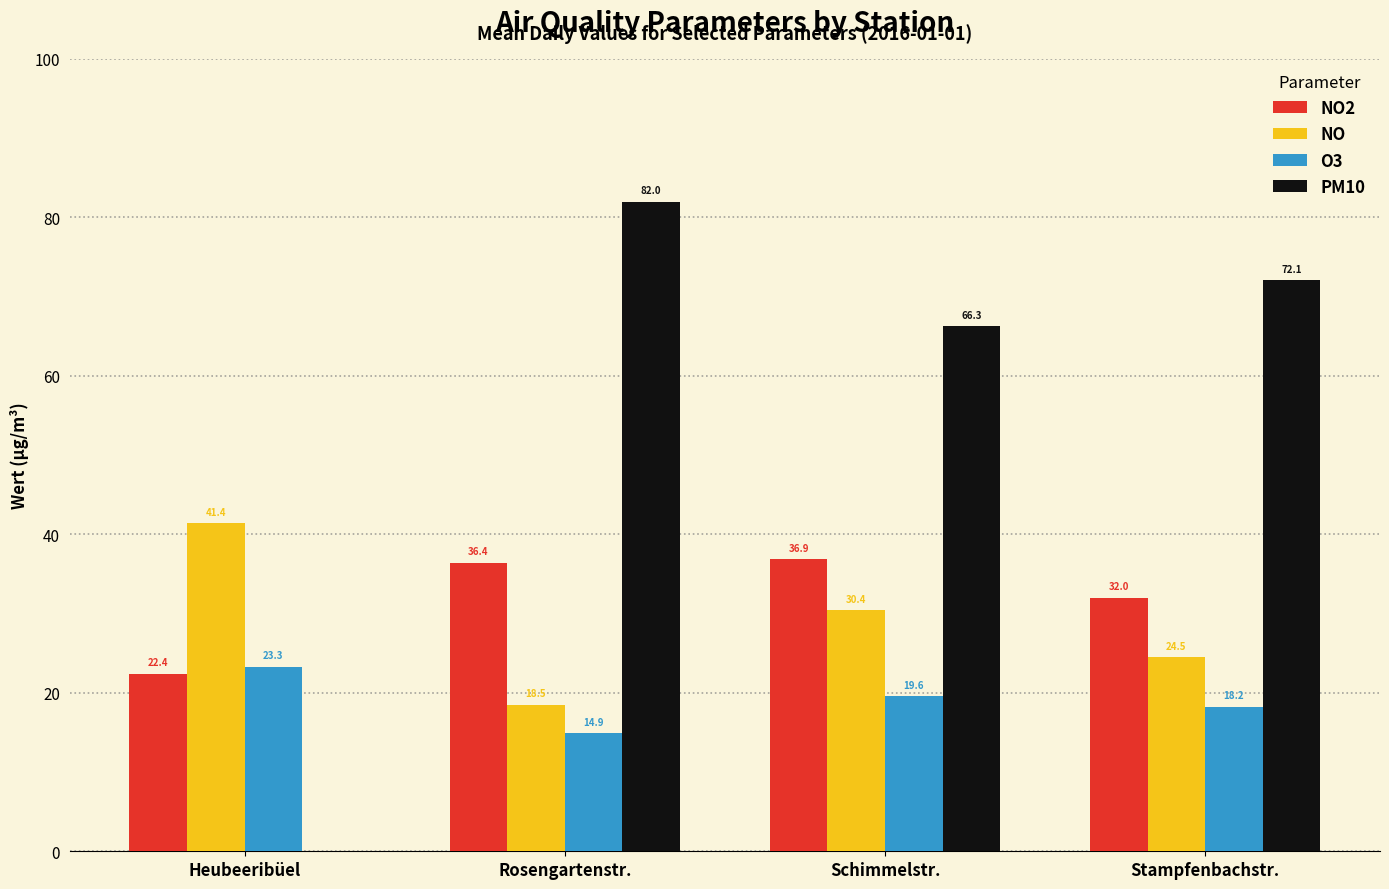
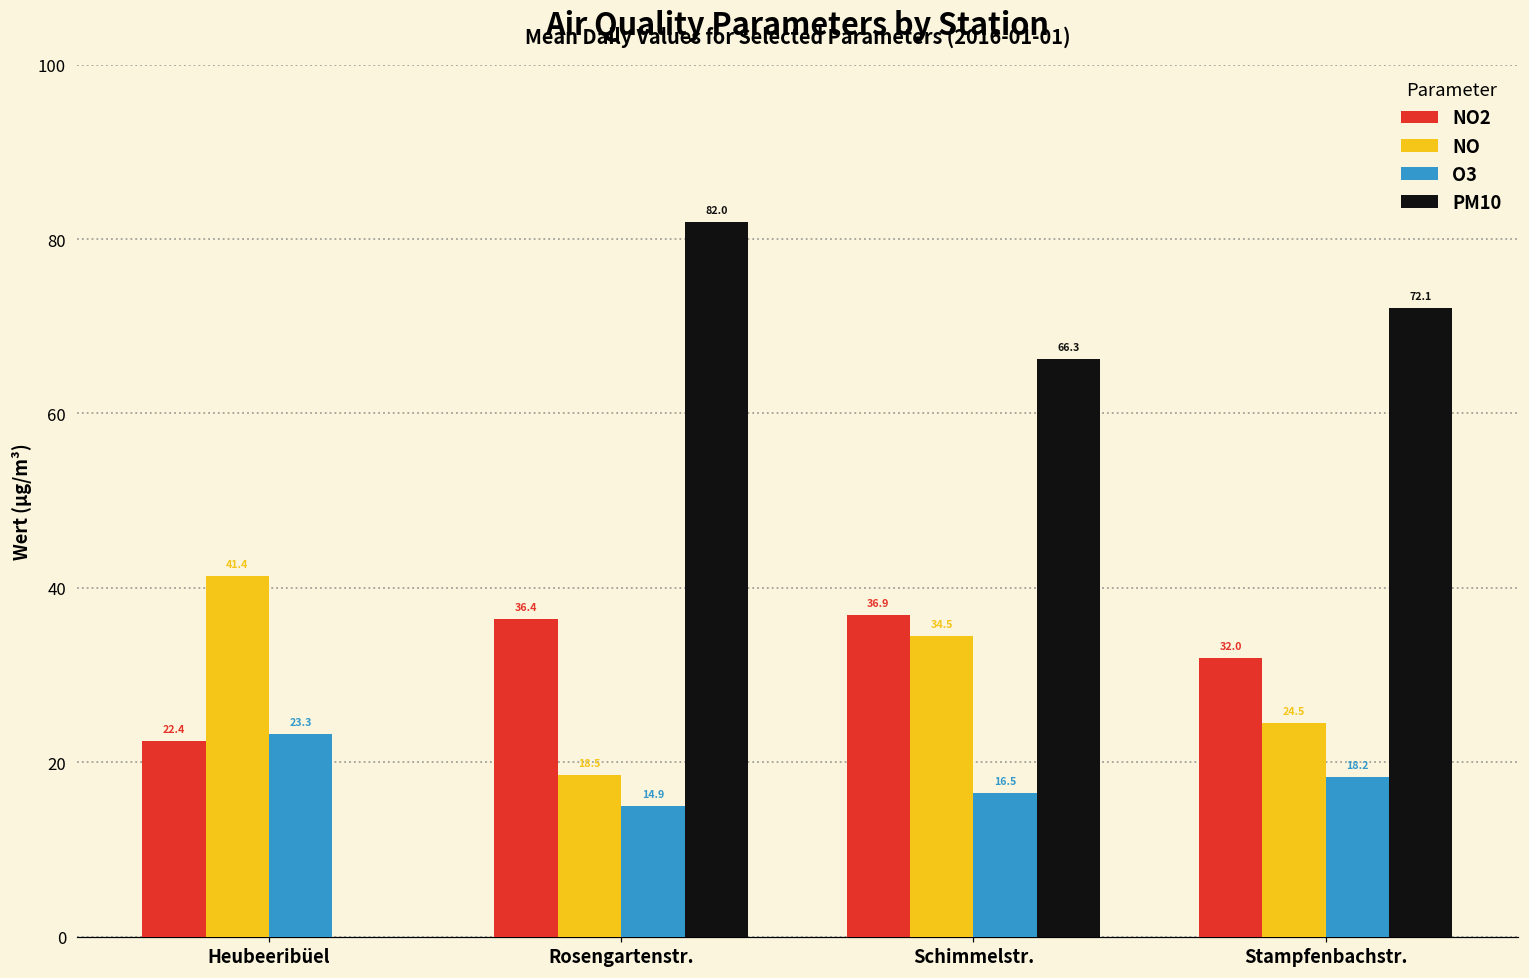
NO, Schimmelstr.: 30.4 -> 34.5
O3, Schimmelstr.: 19.6 -> 16.5
